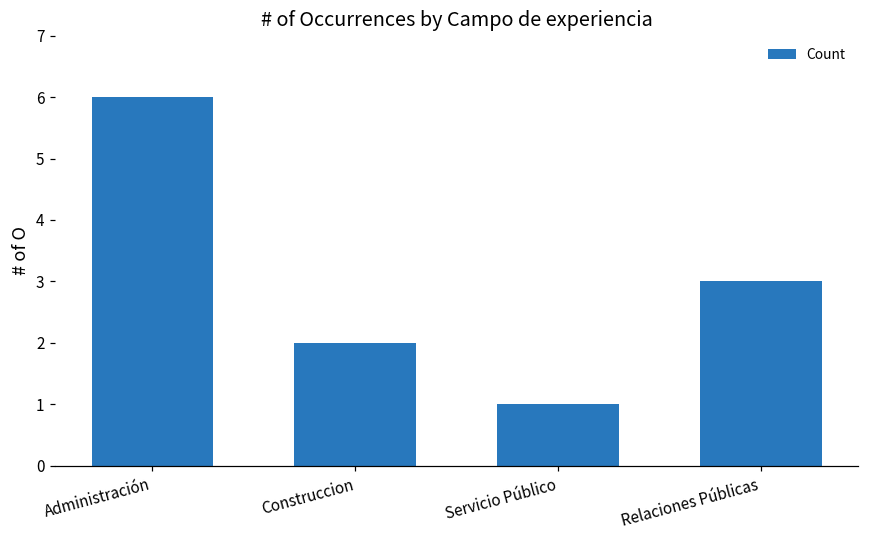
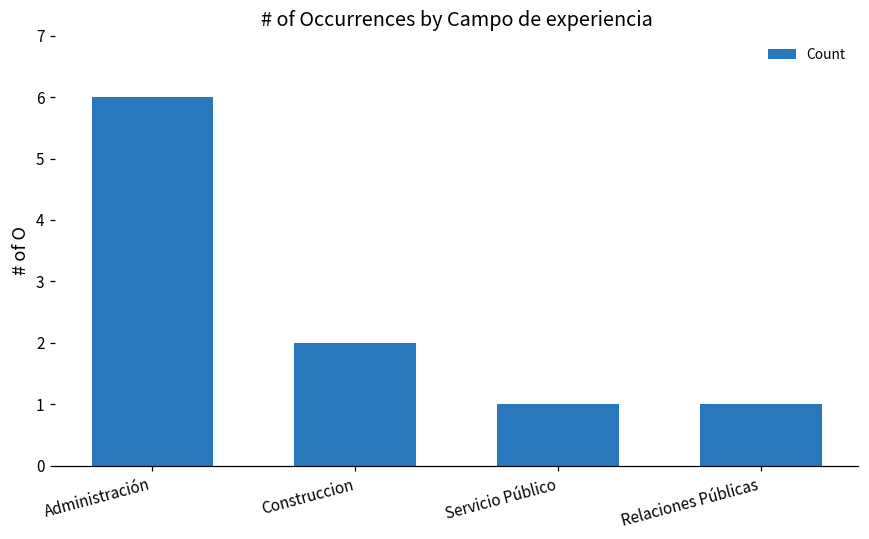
Relaciones Públicas: 3 -> 1
